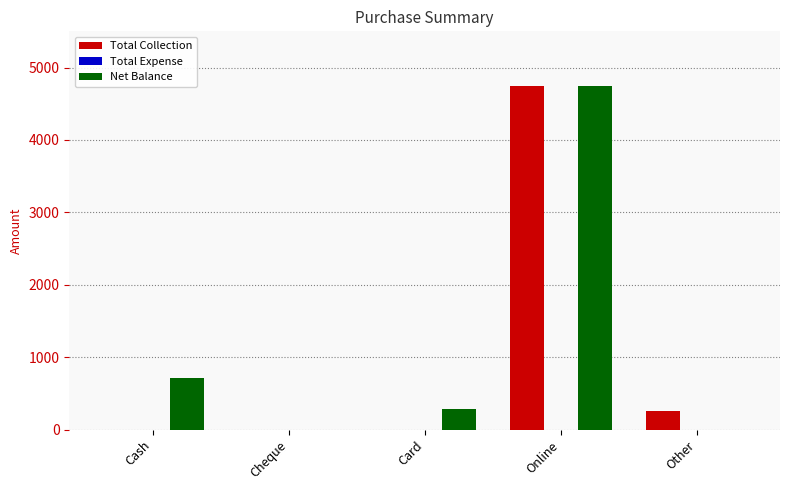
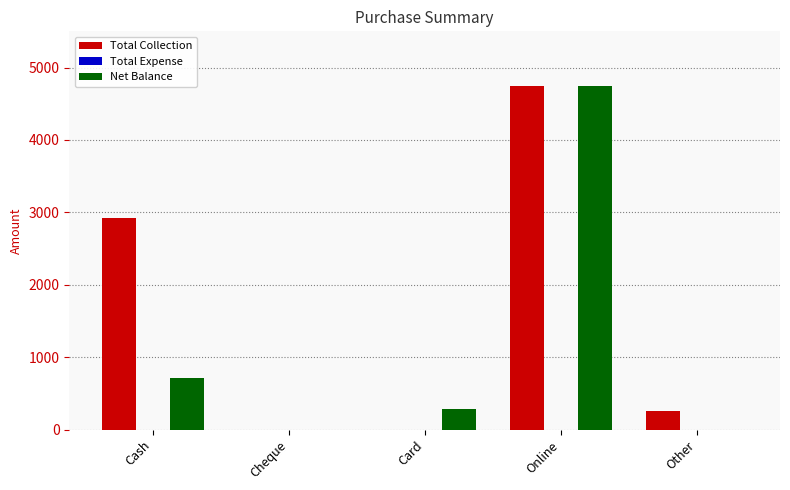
Total Collection, Cash: 0 -> 2900
